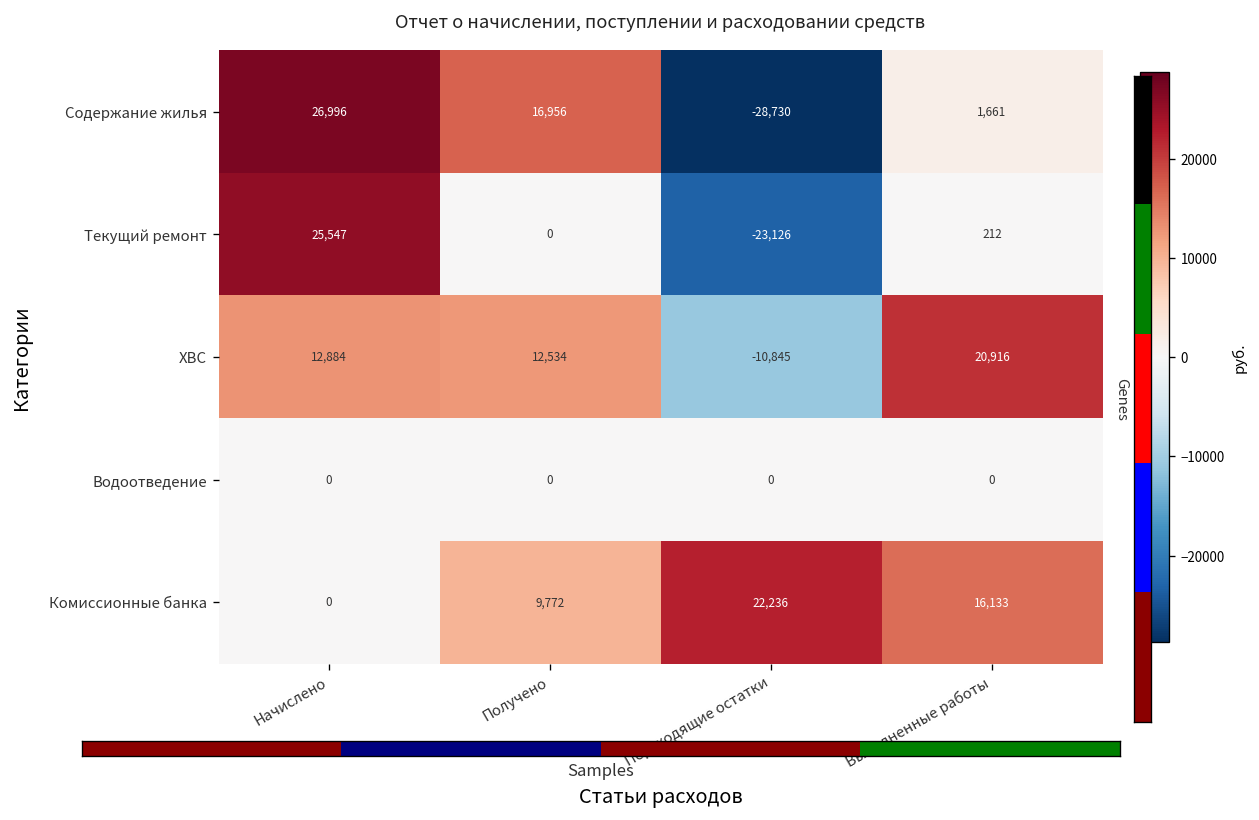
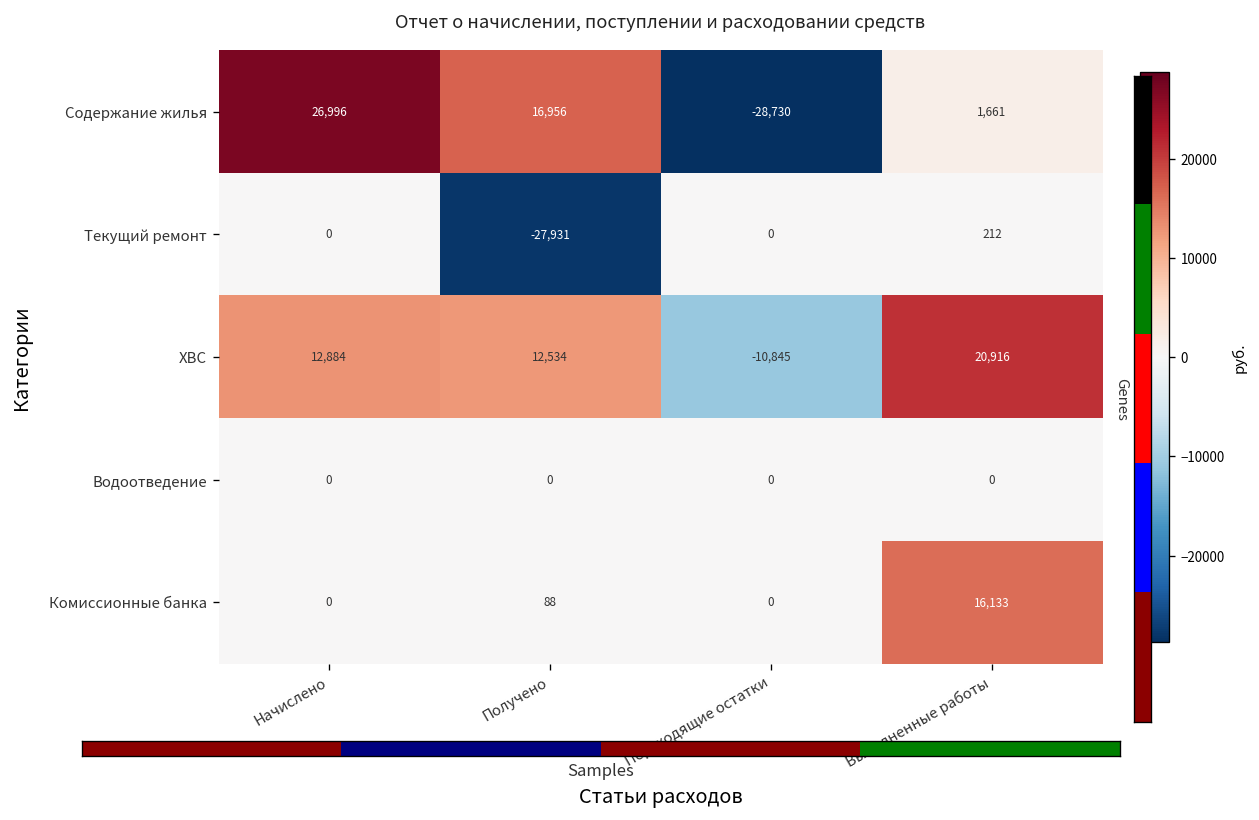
Отчет о начислении, поступлении и расходовании средств, Текущий ремонт, Начислено: 25,547 -> 0
Отчет о начислении, поступлении и расходовании средств, Текущий ремонт, Получено: 0 -> -27,931
Отчет о начислении, поступлении и расходовании средств, Текущий ремонт, Переходящие остатки: -23,126 -> 0
Отчет о начислении, поступлении и расходовании средств, Комиссионные банка, Получено: 9,772 -> 88
Отчет о начислении, поступлении и расходовании средств, Комиссионные банка, Переходящие остатки: 22,236 -> 0
